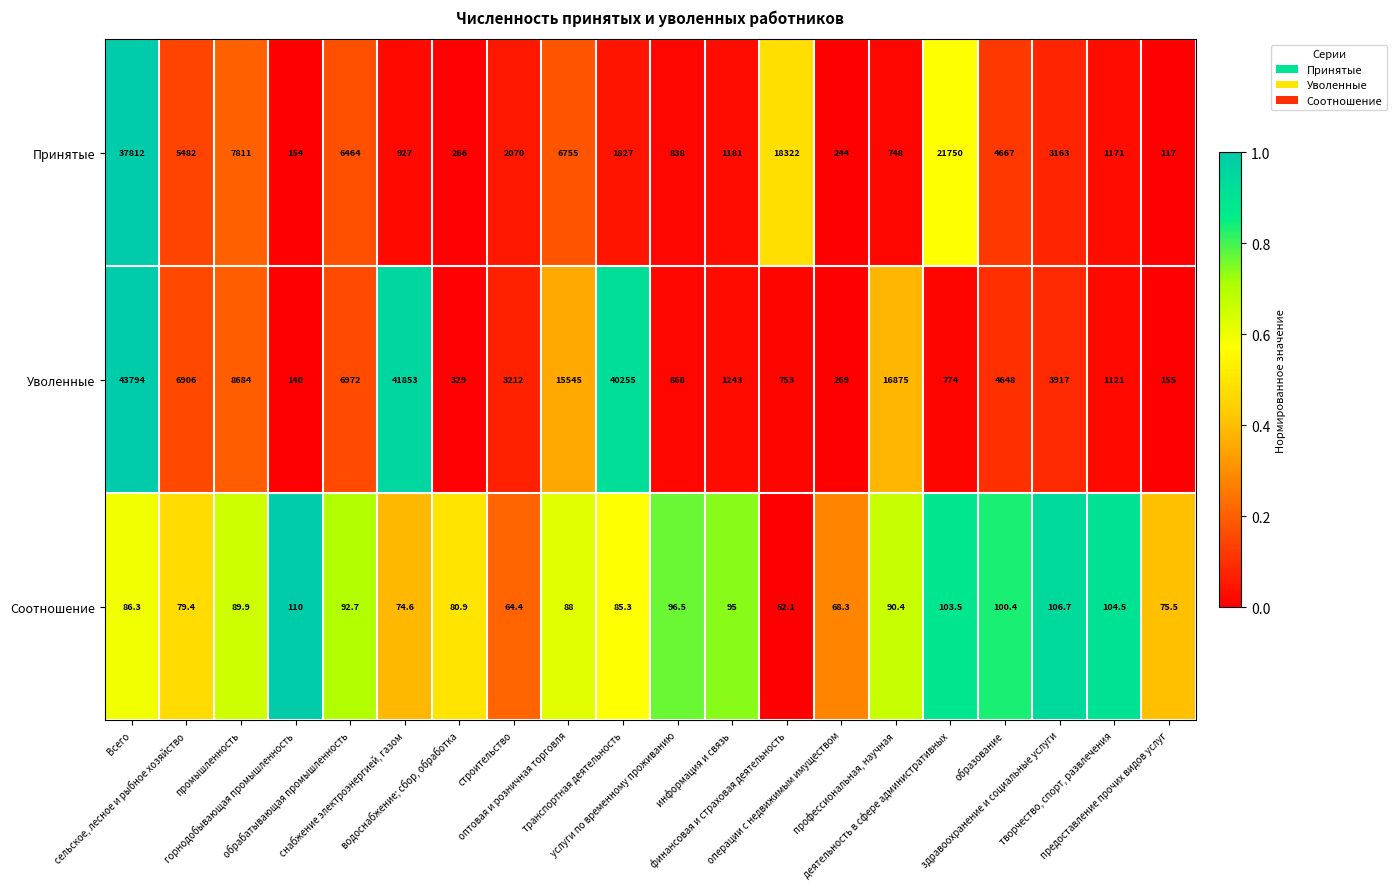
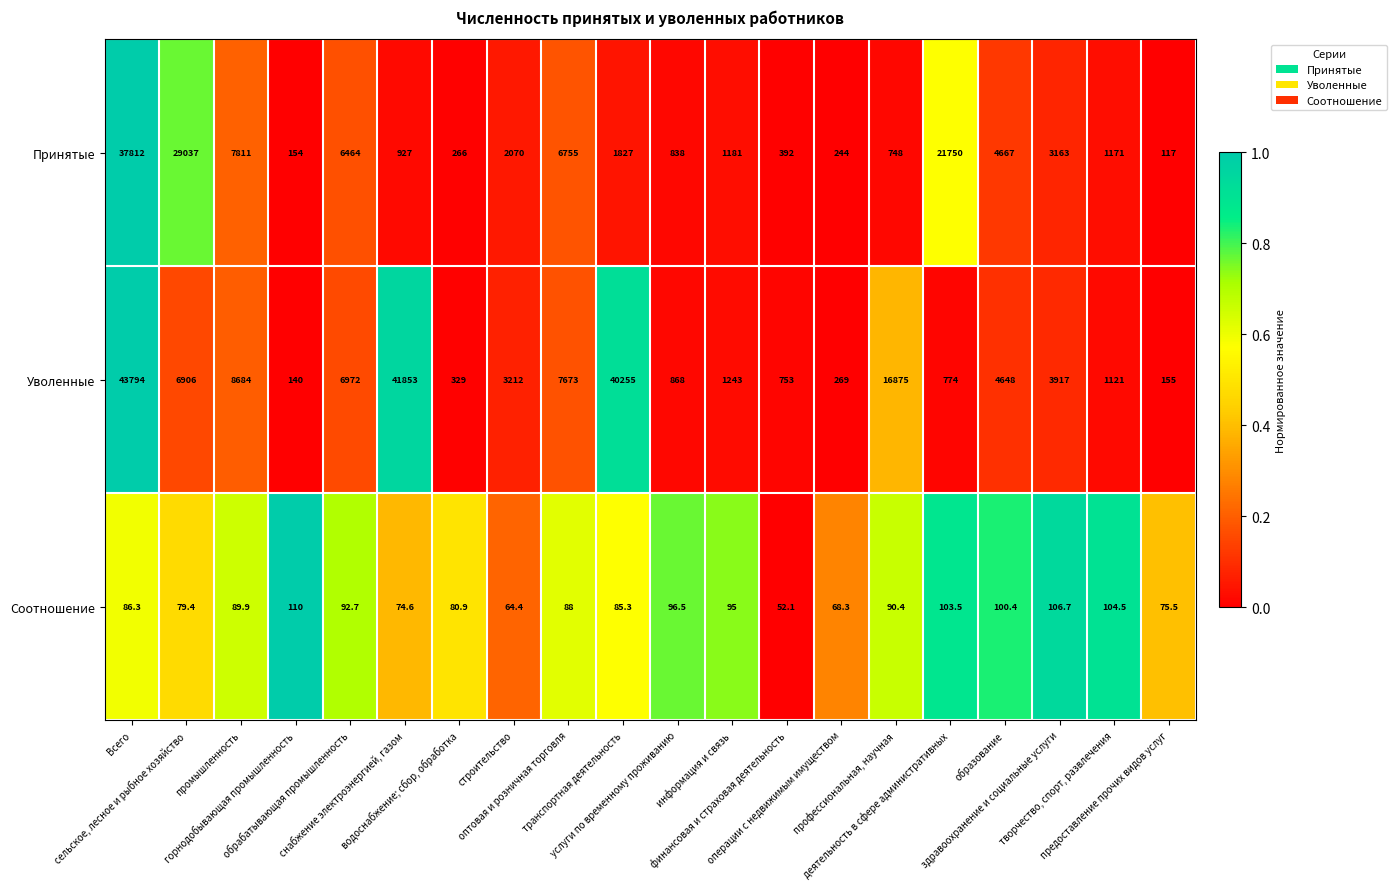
Принятые, сельское, лесное и рыбное хозяйство: 5482 -> 29037
Принятые, финансовая и страховая деятельность: 18322 -> 392
Уволенные, оптовая и розничная торговля: 15545 -> 7673
